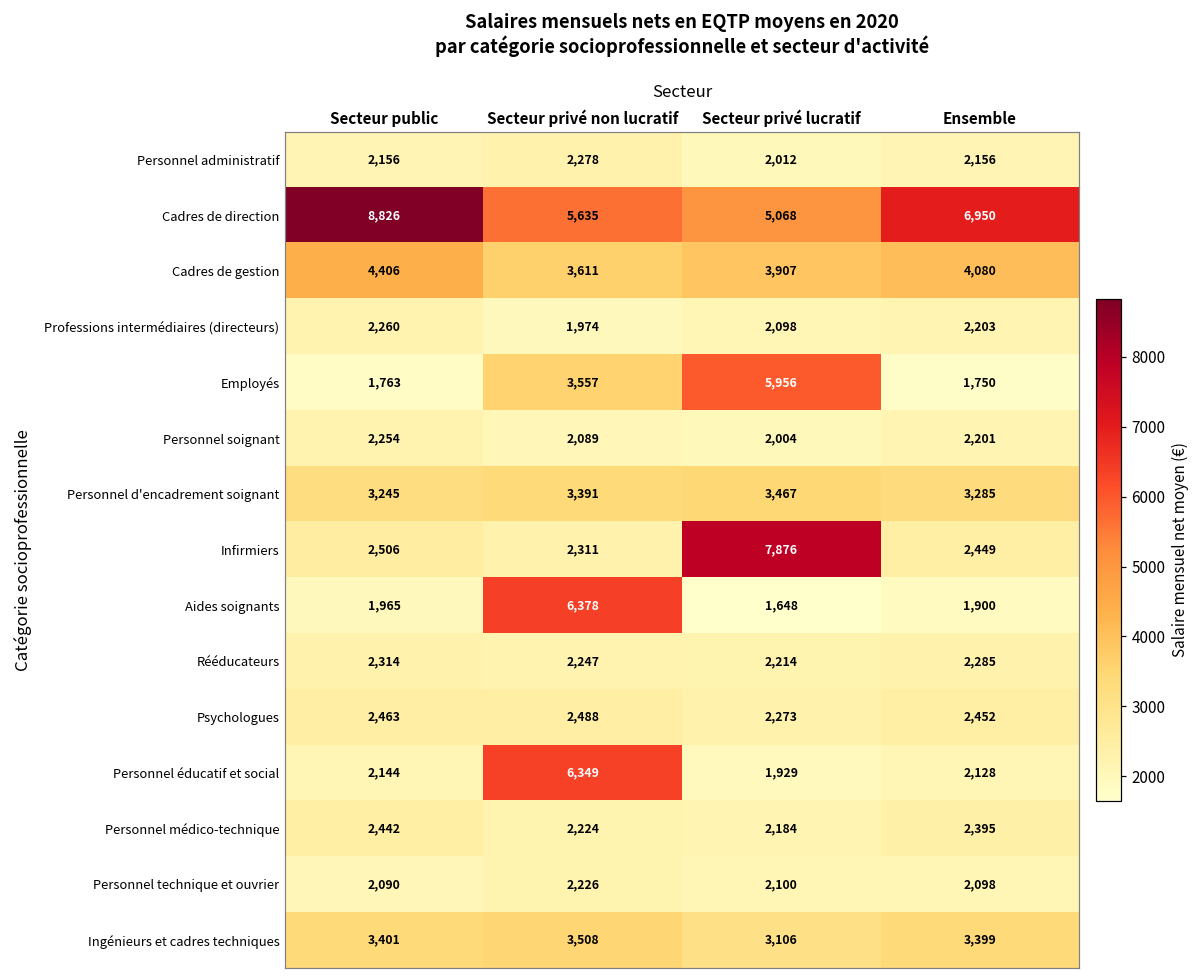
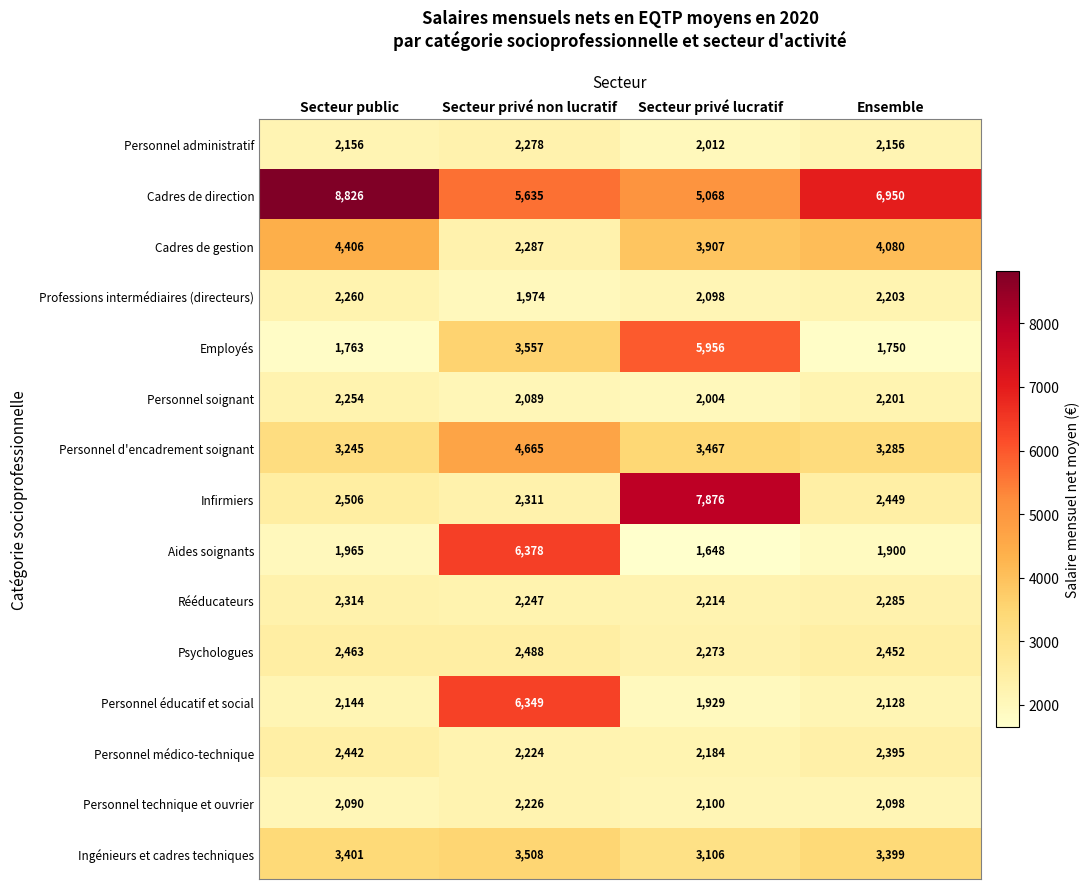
Cadres de gestion, Secteur privé non lucratif: 3,611 -> 2,287
Personnel d'encadrement soignant, Secteur privé non lucratif: 3,391 -> 4,665
